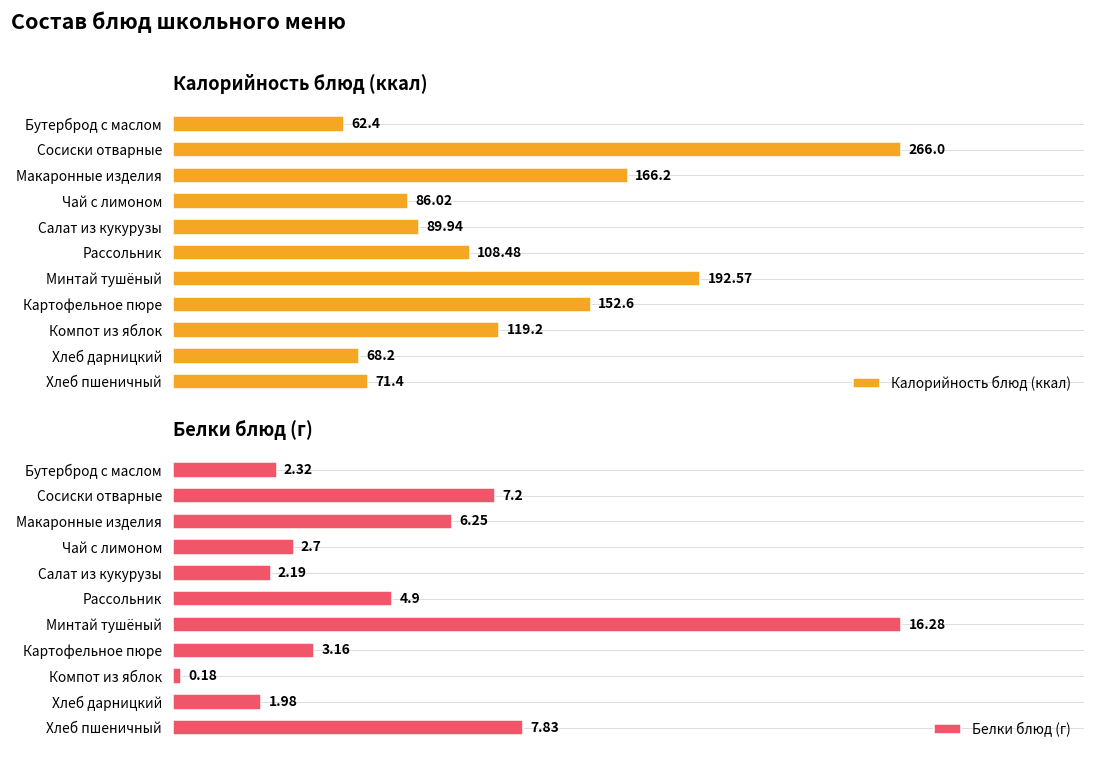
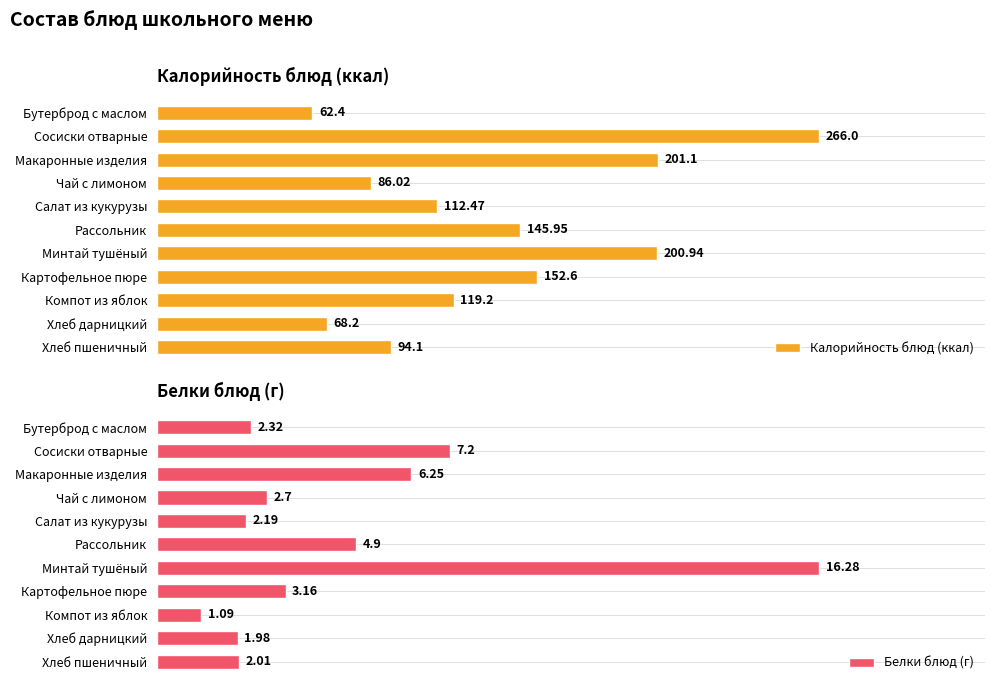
Калорийность блюд (ккал), Макаронные изделия: 166.2 -> 201.1
Калорийность блюд (ккал), Салат из кукурузы: 89.94 -> 112.47
Калорийность блюд (ккал), Рассольник: 108.48 -> 145.95
Калорийность блюд (ккал), Минтай тушёный: 192.57 -> 200.94
Калорийность блюд (ккал), Хлеб пшеничный: 71.4 -> 94.1
Белки блюд (г), Компот из яблок: 0.18 -> 1.09
Белки блюд (г), Хлеб пшеничный: 7.83 -> 2.01
